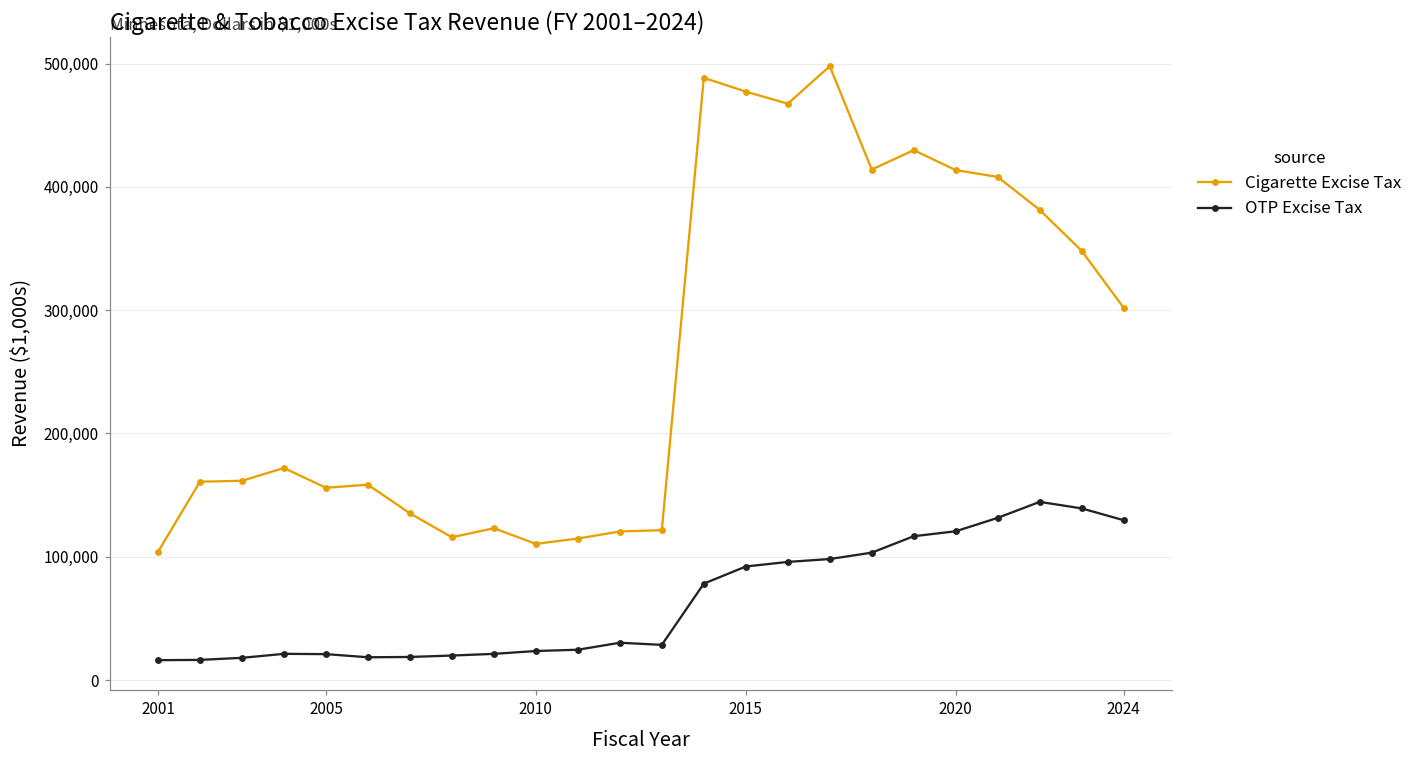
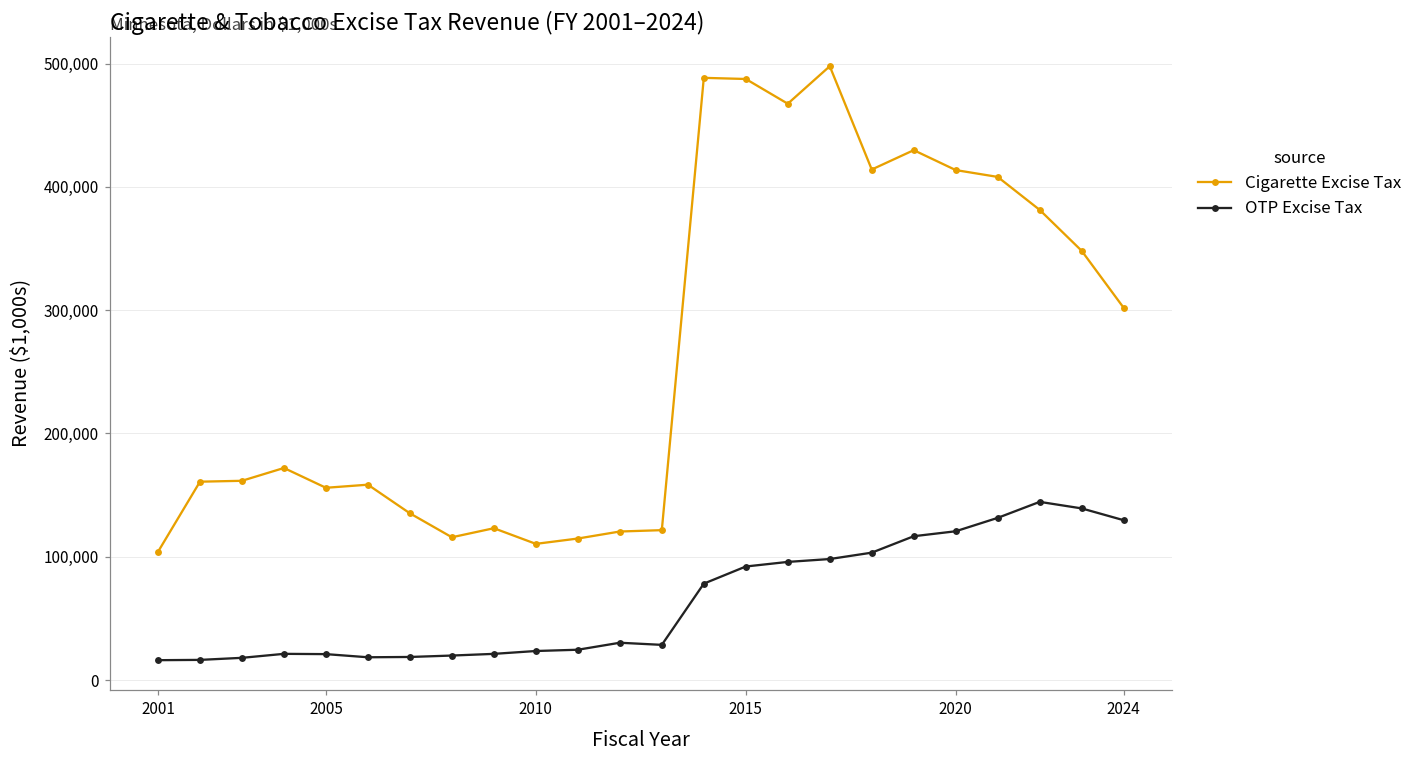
Cigarette Excise Tax, 2015: 477,000 -> 487,000
